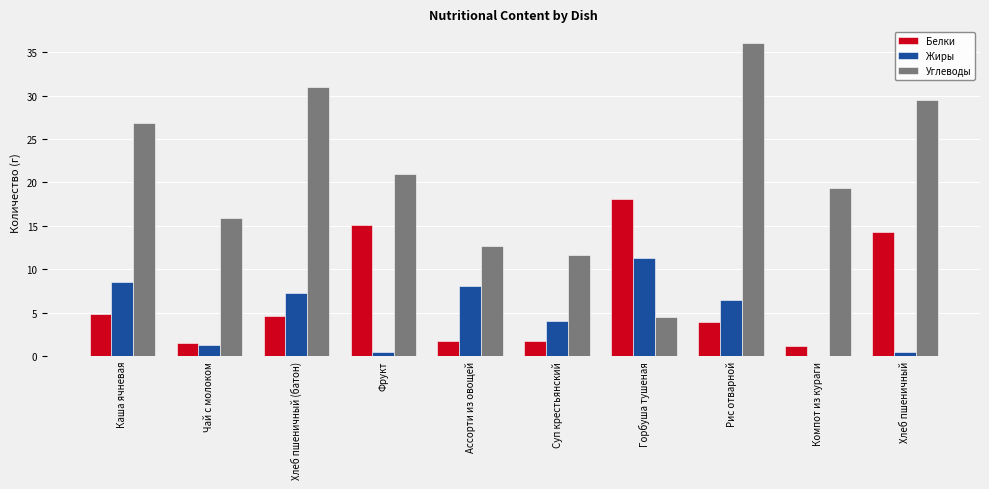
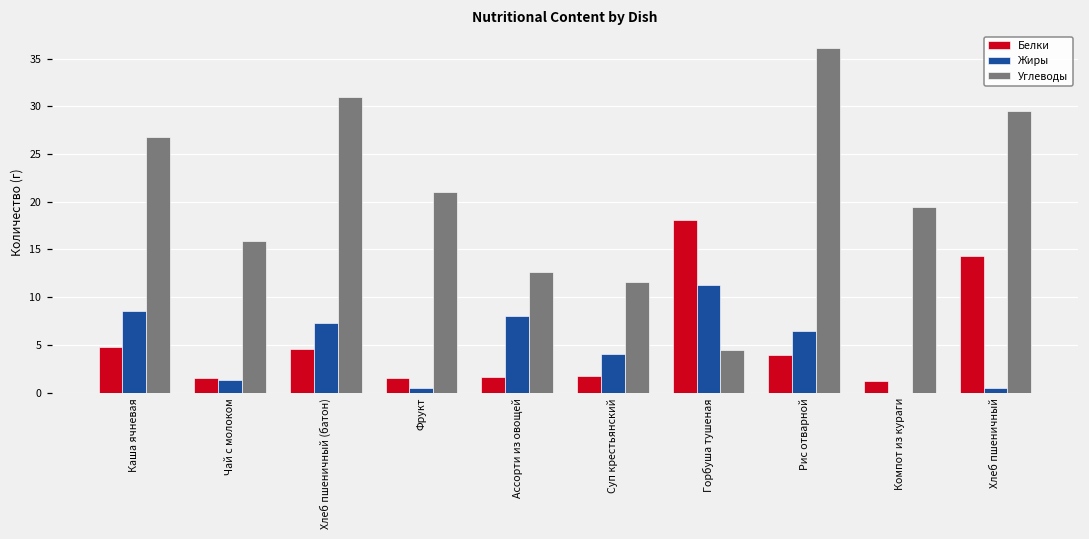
Белки, Фрукт: 15 -> 2
